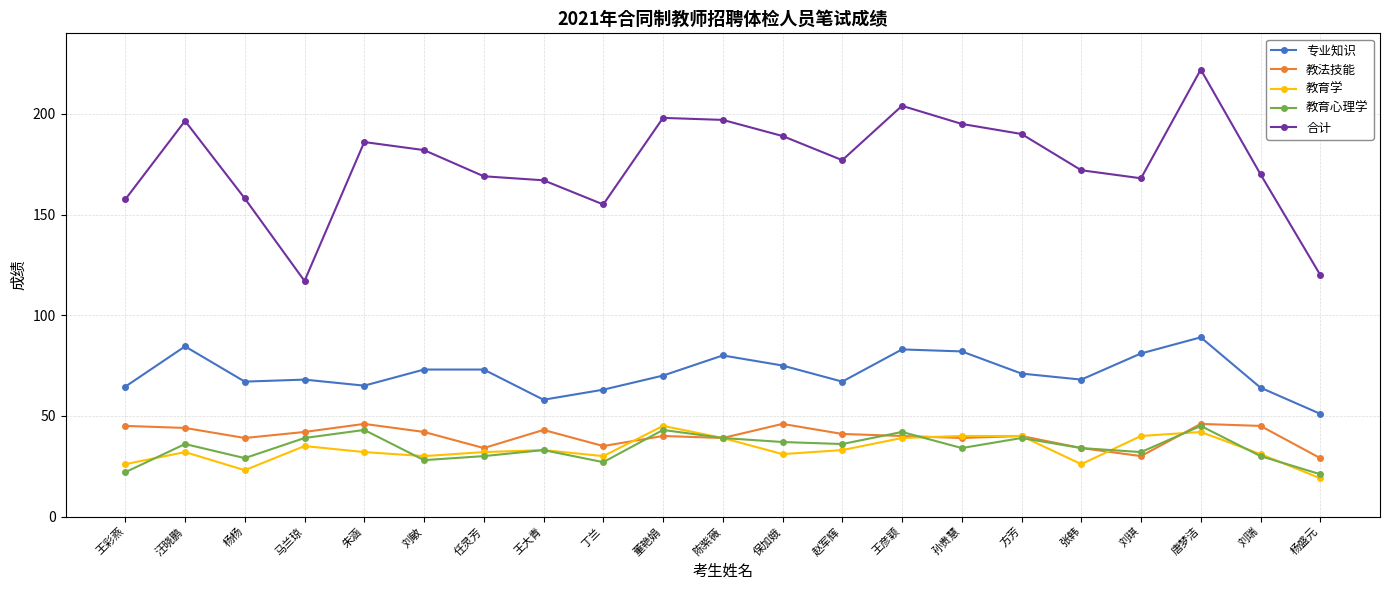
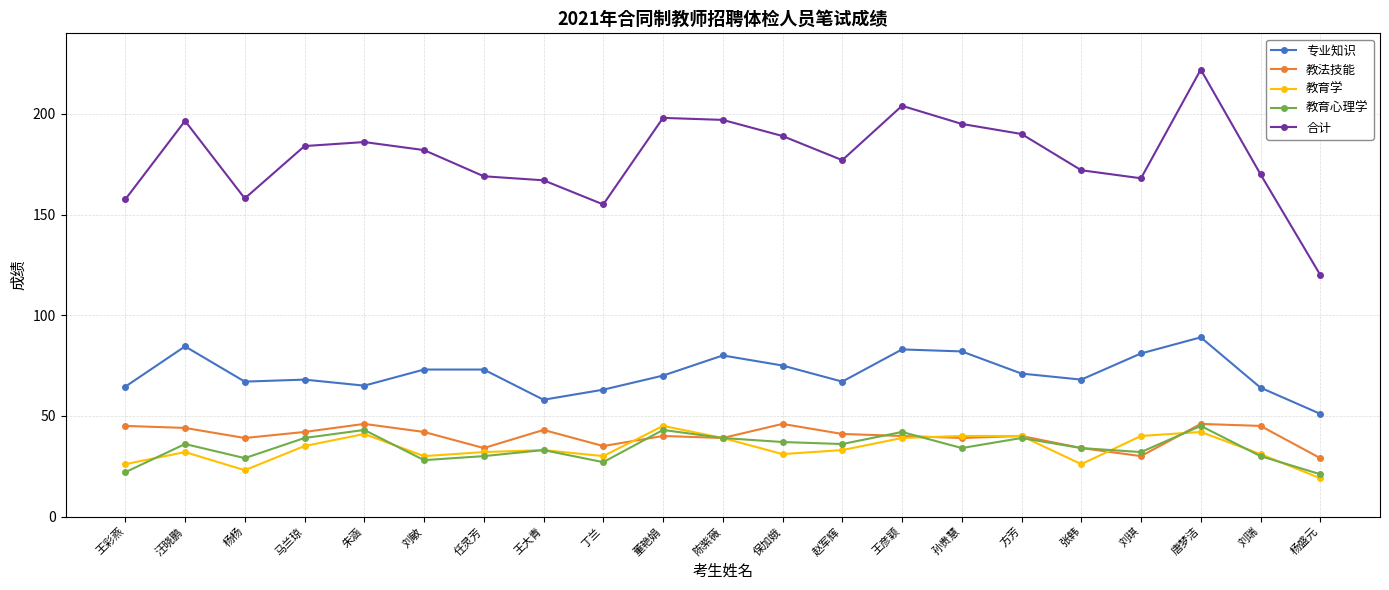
合计, 马兰琼: 117 -> 184
教育学, 朱涵: 32 -> 41
